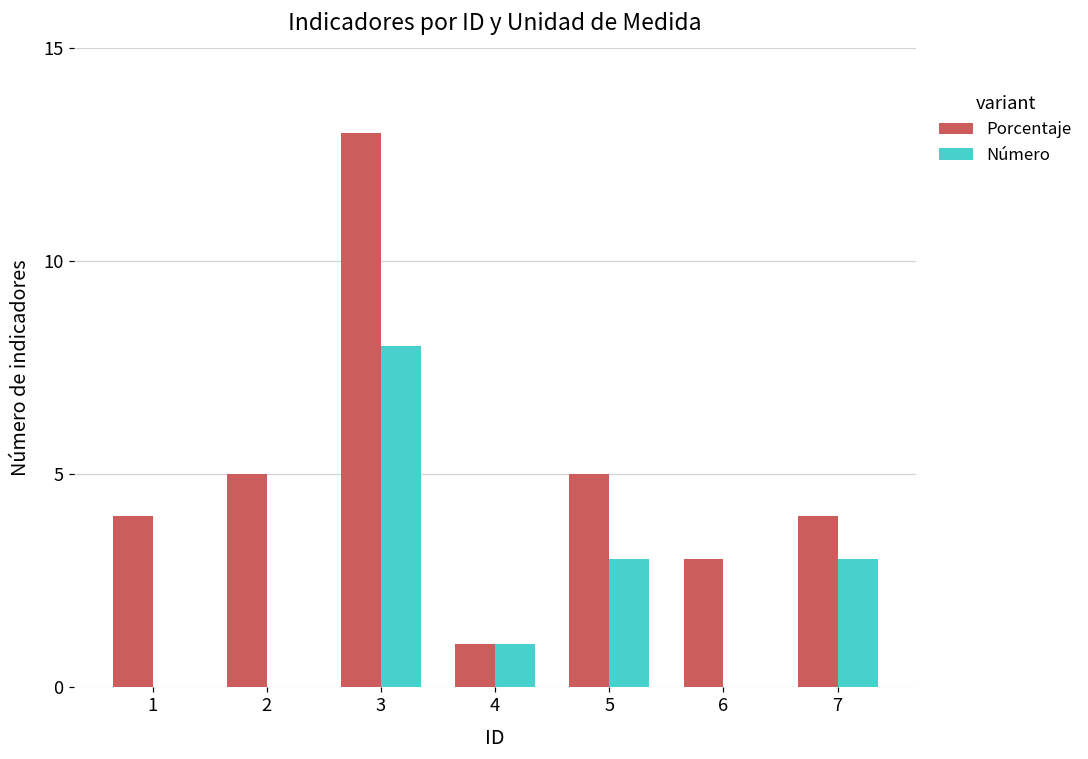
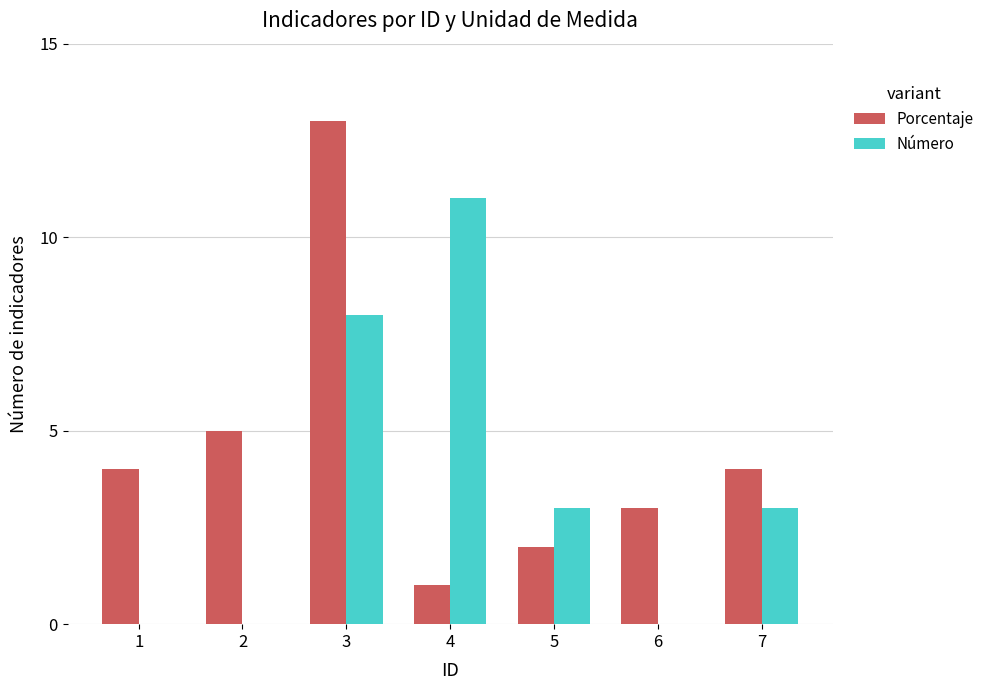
Número, 4: 1 -> 11
Porcentaje, 5: 5 -> 2
